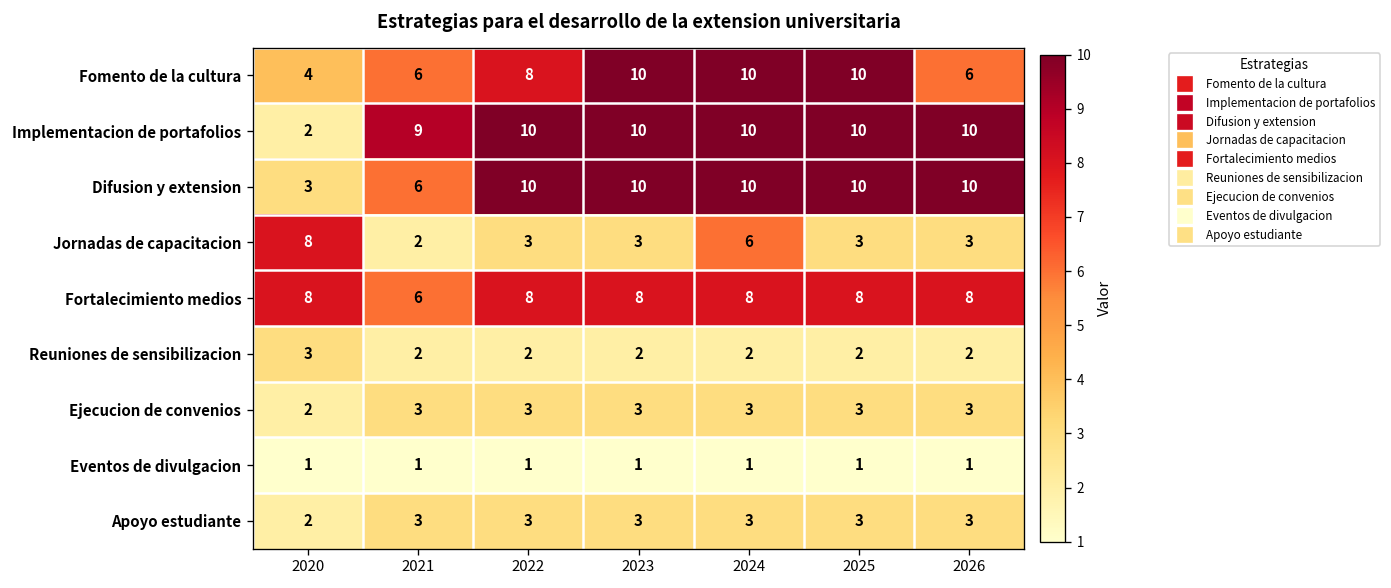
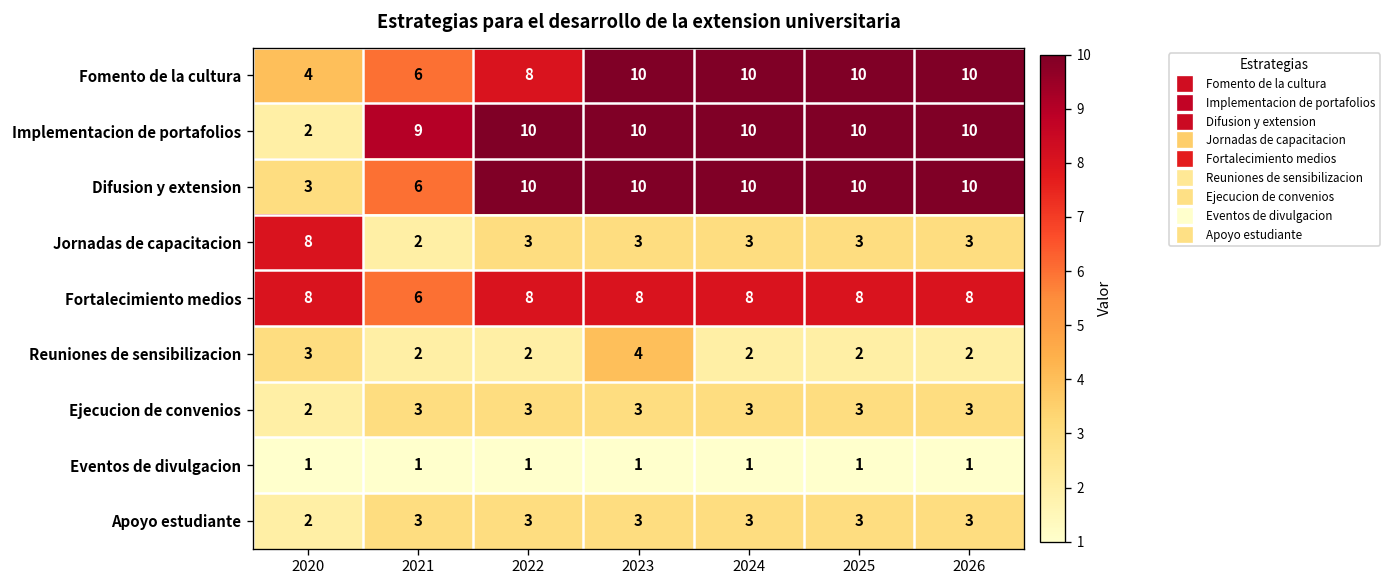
Fomento de la cultura, 2026: 6 -> 10
Jornadas de capacitacion, 2024: 6 -> 3
Reuniones de sensibilizacion, 2023: 2 -> 4
